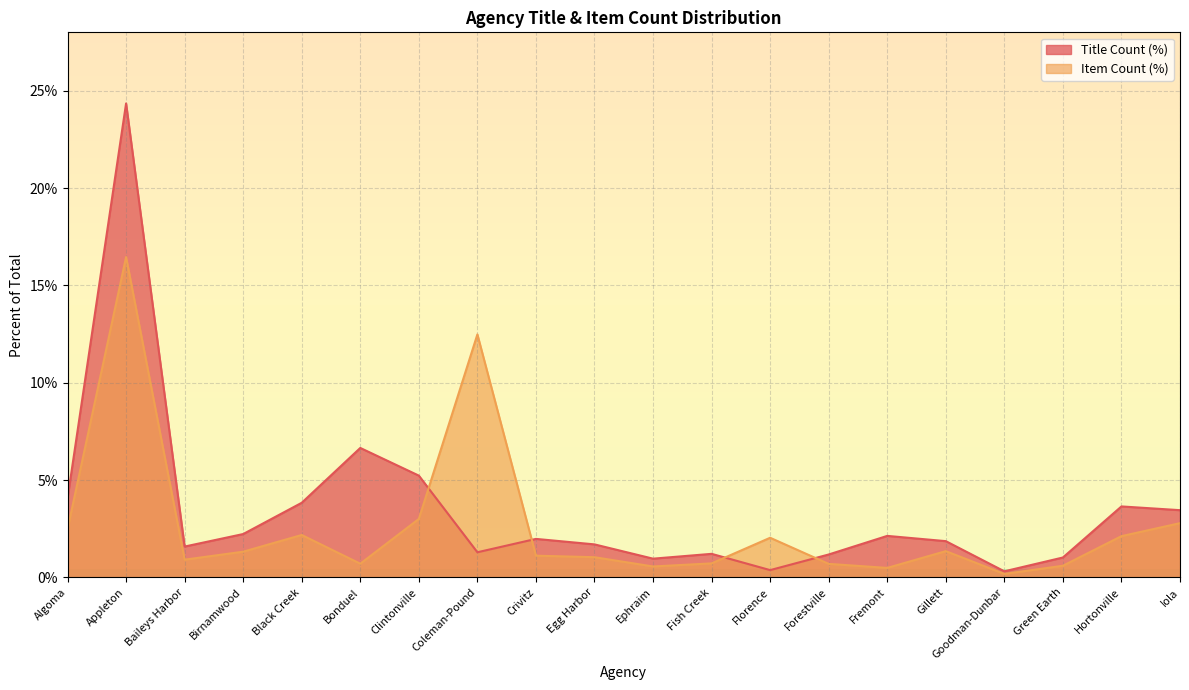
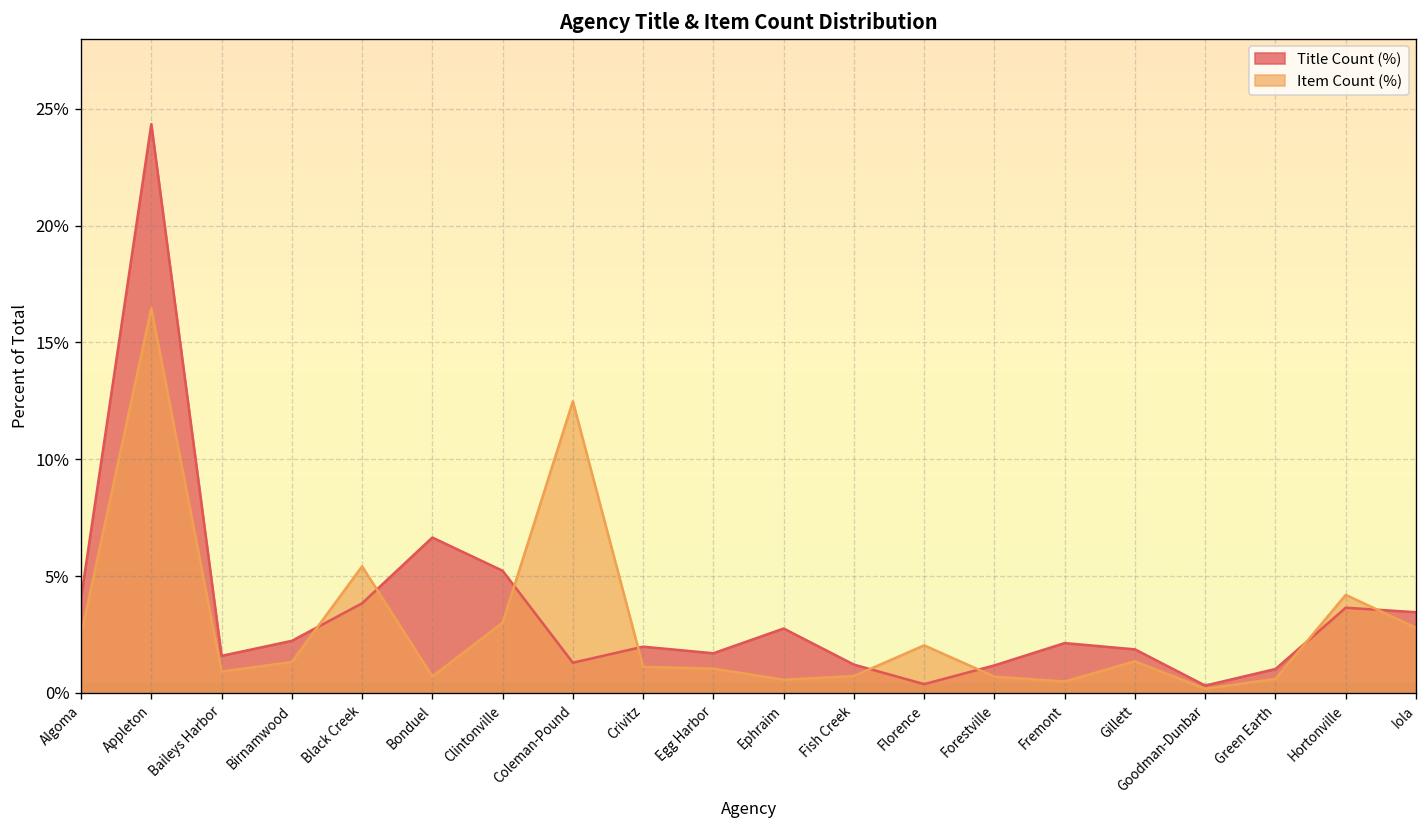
Item Count (%), Black Creek: 2.2% -> 5.4%
Title Count (%), Ephraim: 1.0% -> 2.8%
Item Count (%), Hortonville: 2.1% -> 4.2%
